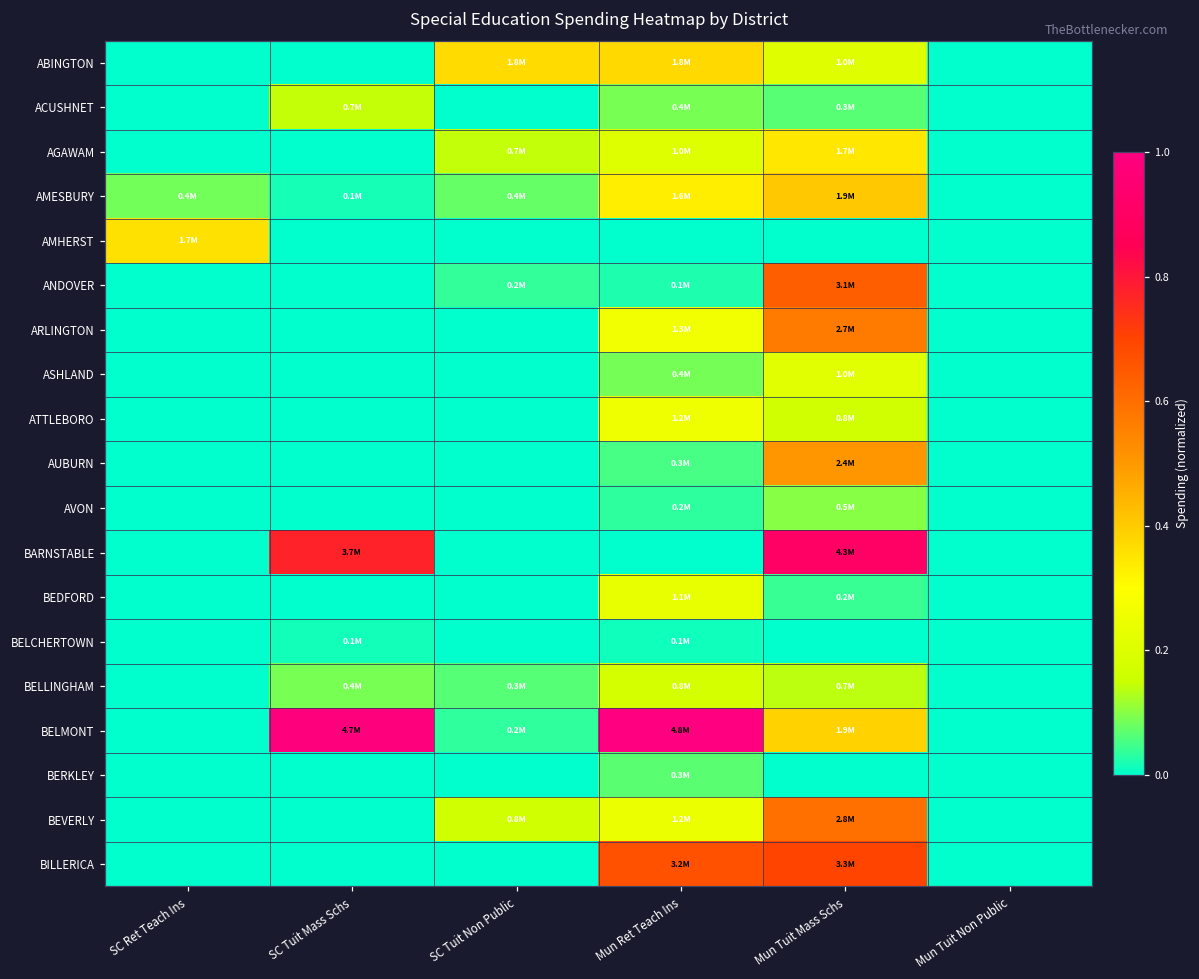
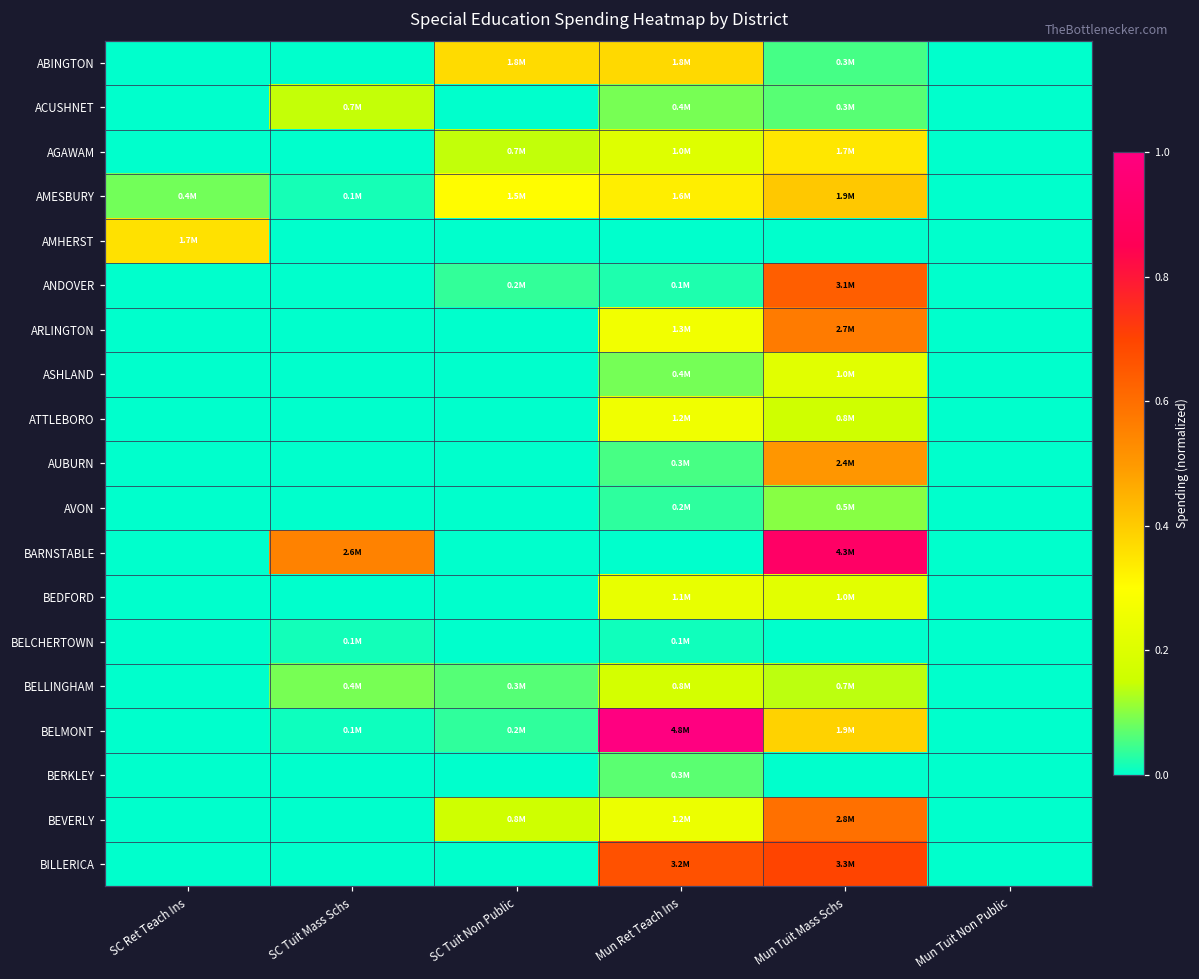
ABINGTON, Mun Tuit Mass Schs: 1.0M -> 0.3M
AMESBURY, SC Tuit Non Public: 0.4M -> 1.5M
BARNSTABLE, SC Tuit Mass Schs: 3.7M -> 2.6M
BEDFORD, Mun Tuit Mass Schs: 0.2M -> 1.0M
BELMONT, SC Tuit Mass Schs: 4.7M -> 0.1M
